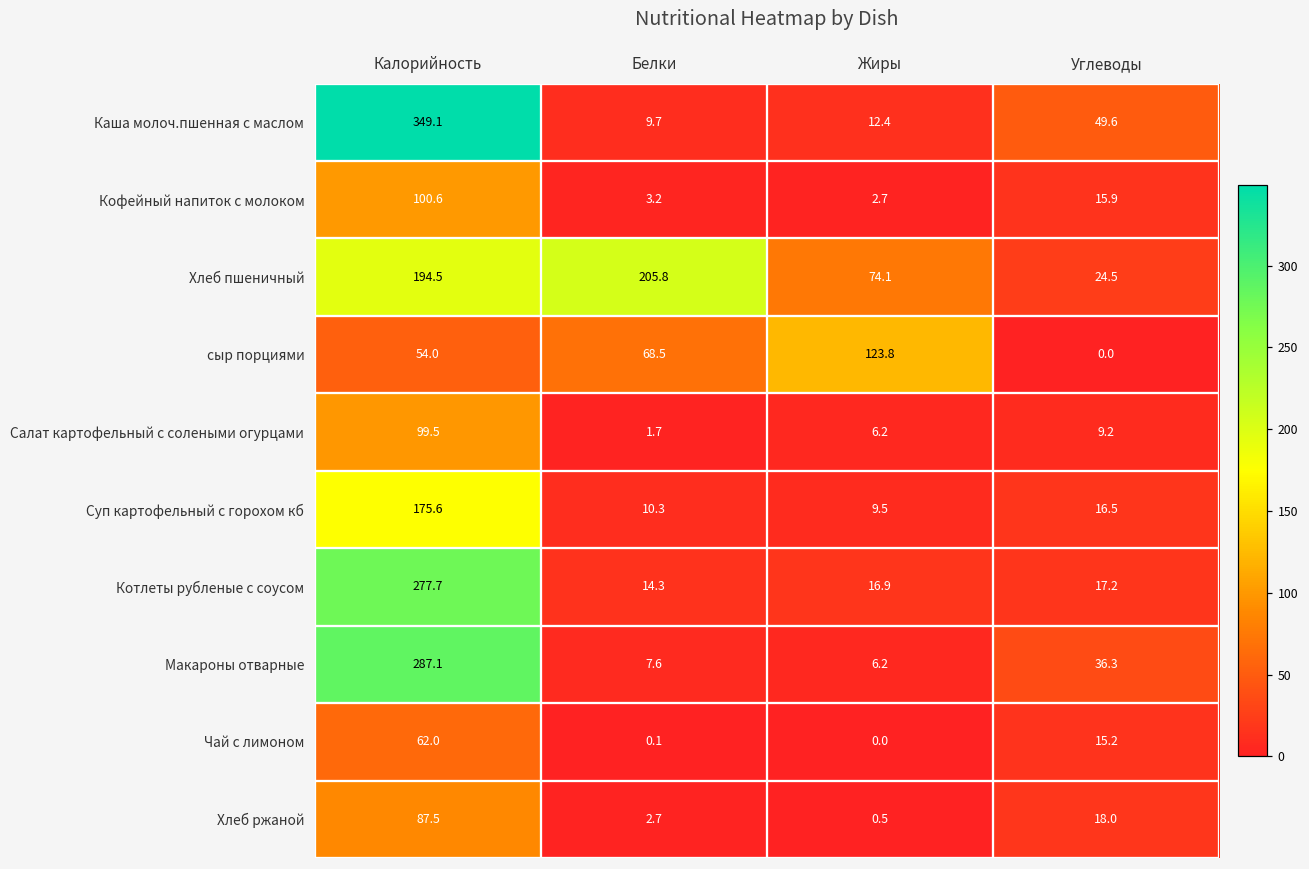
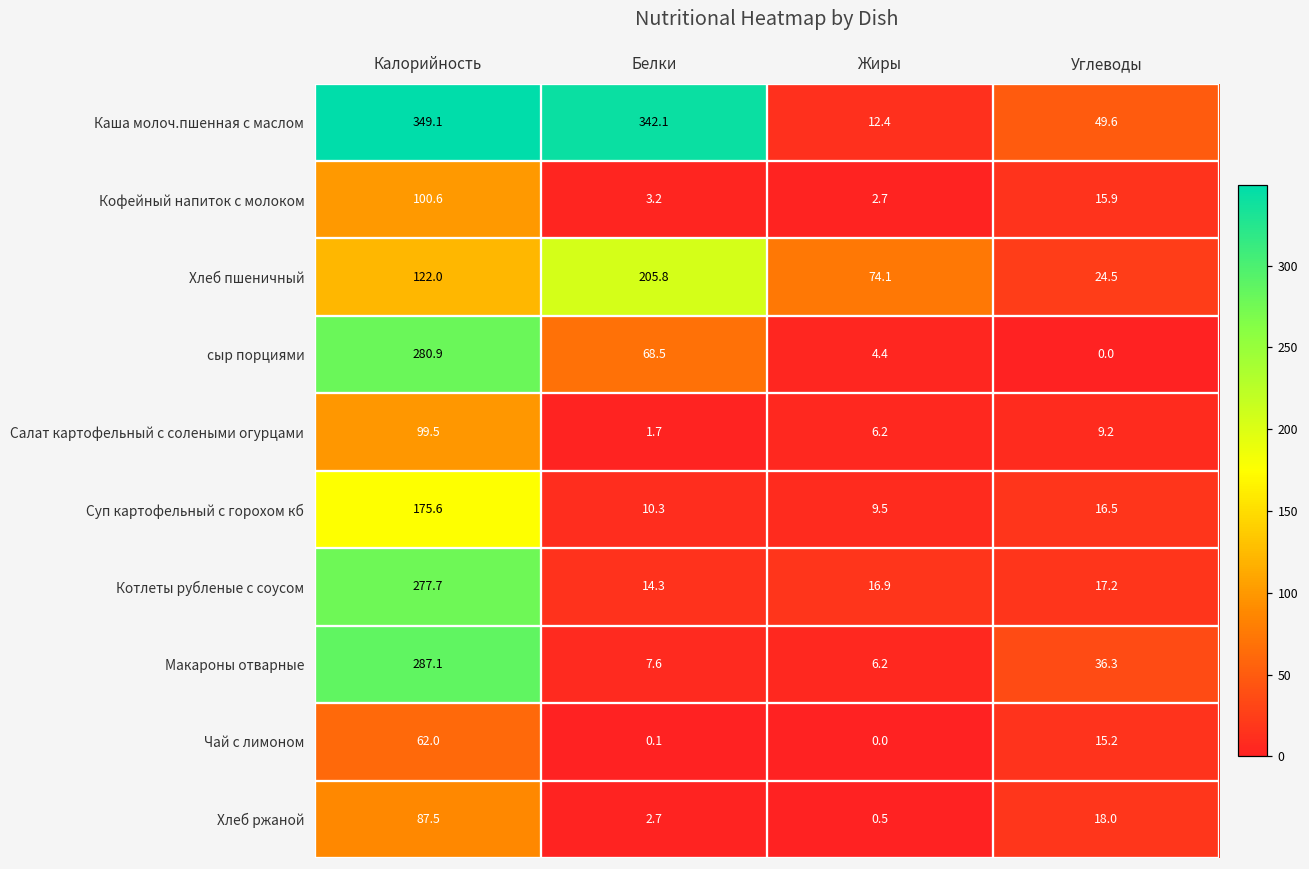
Каша молоч.пшенная с маслом, Белки: 9.7 -> 342.1
Хлеб пшеничный, Калорийность: 194.5 -> 122.0
сыр порциями, Калорийность: 54.0 -> 280.9
сыр порциями, Жиры: 123.8 -> 4.4
